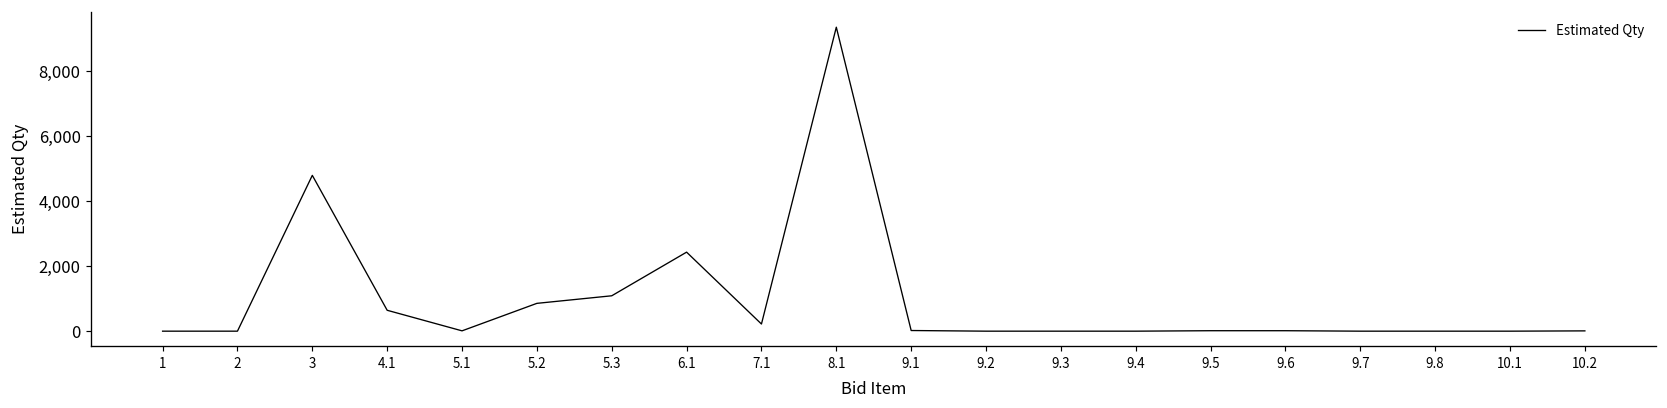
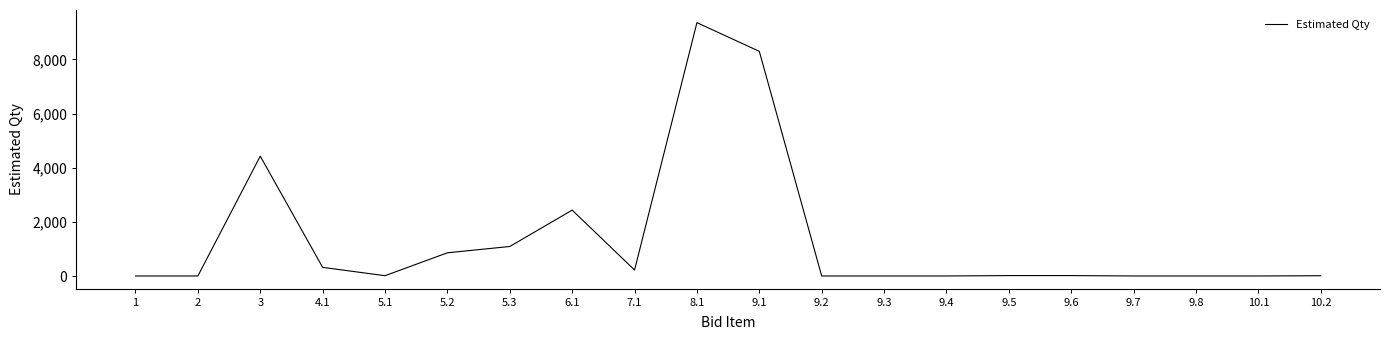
3: 4,800 -> 4,400
4.1: 600 -> 300
9.1: 0 -> 8,300
